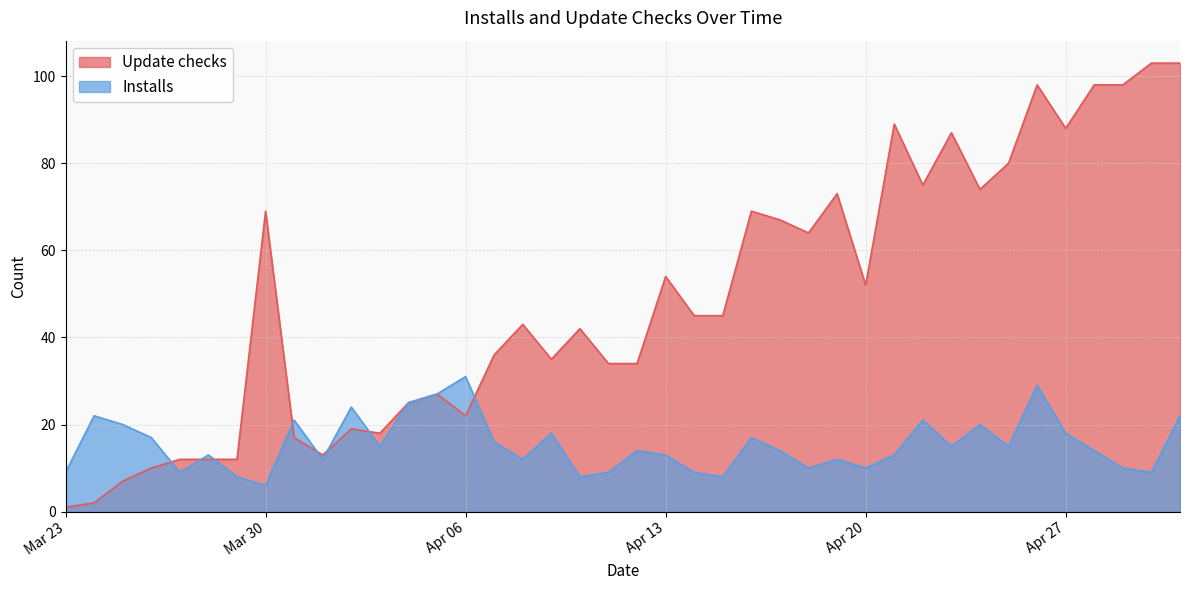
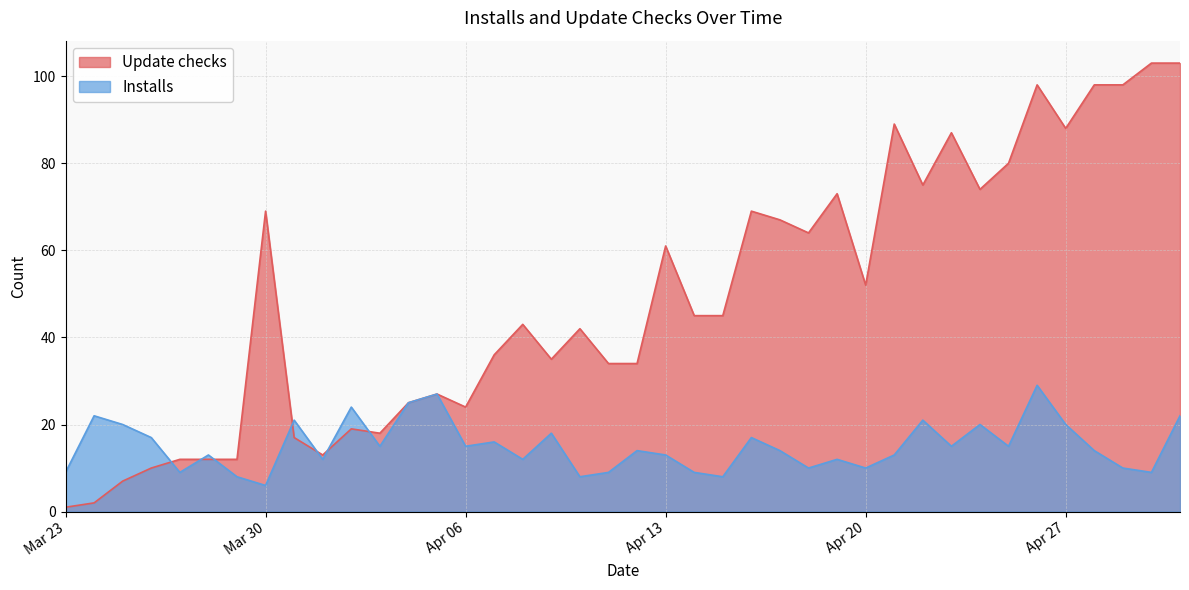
Update checks, Apr 06: 22 -> 24
Installs, Apr 06: 31 -> 15
Update checks, Apr 13: 54 -> 61
Installs, Apr 27: 18 -> 20
